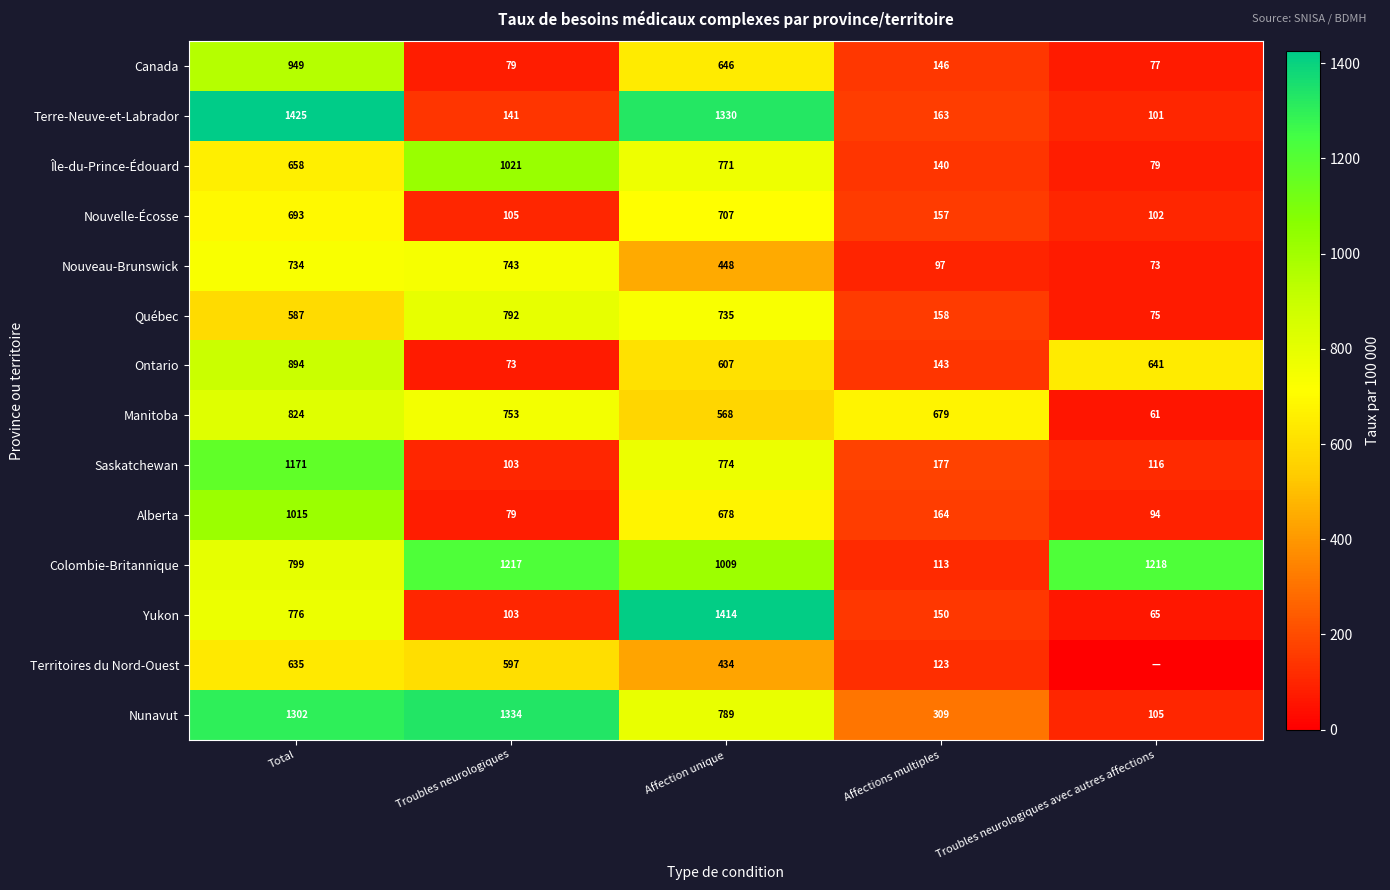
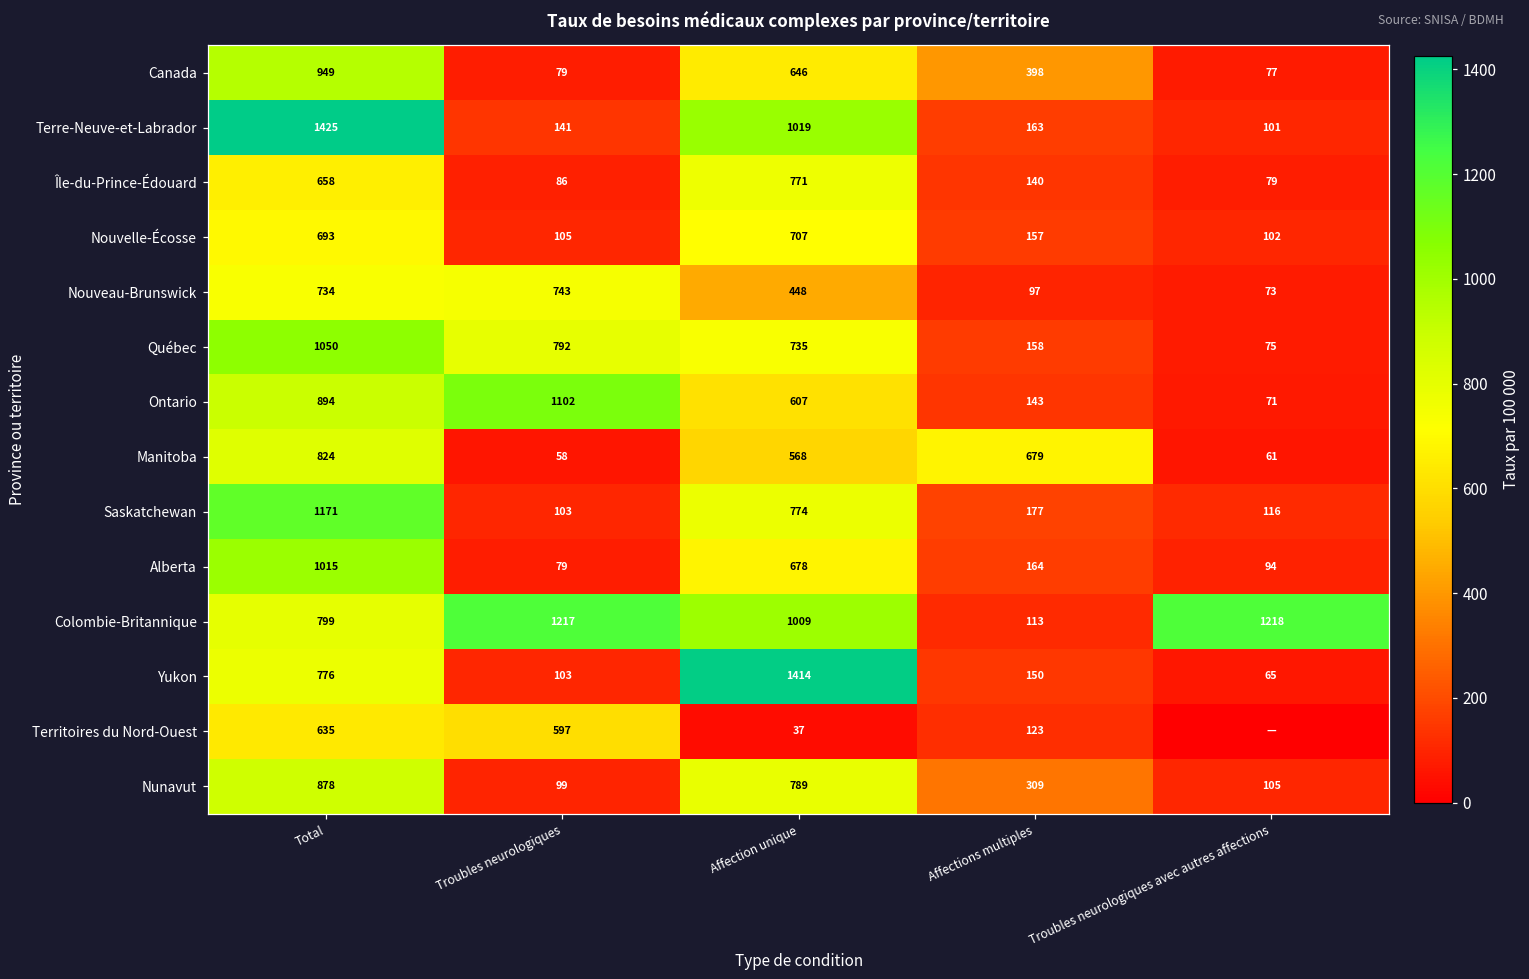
Canada, Affections multiples: 146 -> 398
Terre-Neuve-et-Labrador, Affection unique: 1330 -> 1019
Île-du-Prince-Édouard, Troubles neurologiques: 1021 -> 86
Québec, Total: 587 -> 1050
Ontario, Troubles neurologiques: 73 -> 1102
Ontario, Troubles neurologiques avec autres affections: 641 -> 71
Manitoba, Troubles neurologiques: 753 -> 58
Territoires du Nord-Ouest, Affection unique: 434 -> 37
Nunavut, Total: 1302 -> 878
Nunavut, Troubles neurologiques: 1334 -> 99
